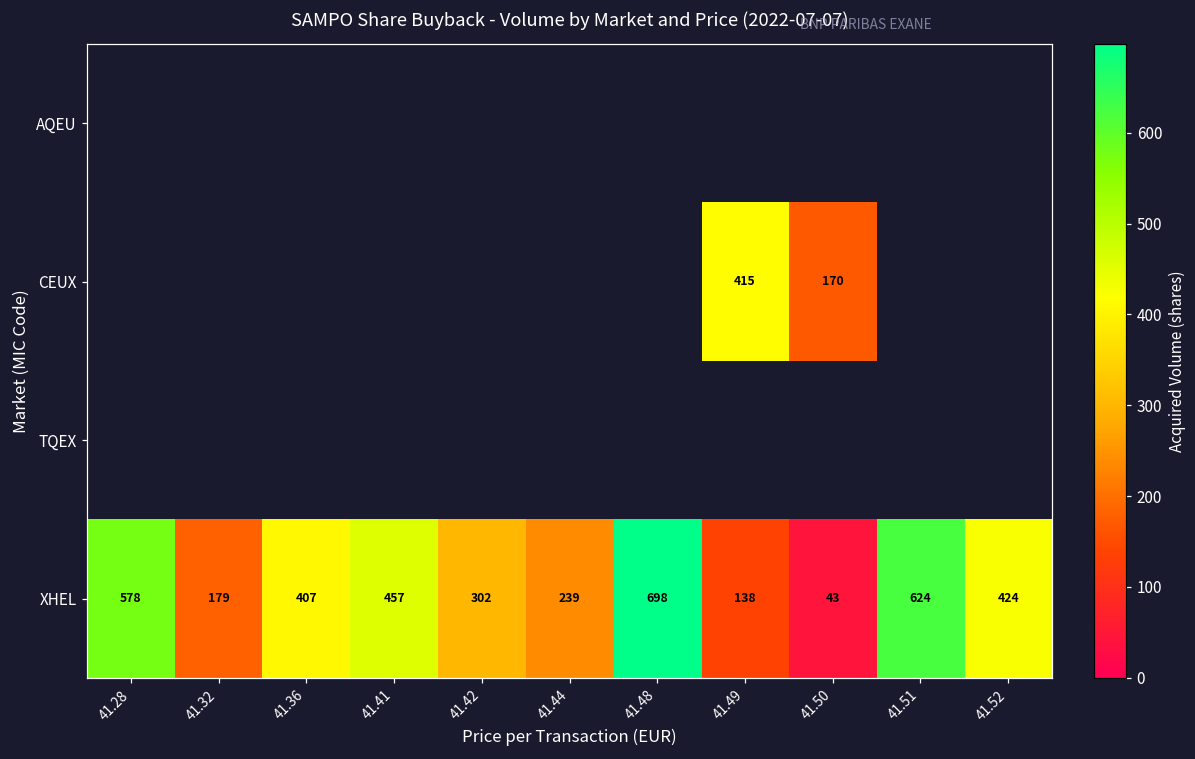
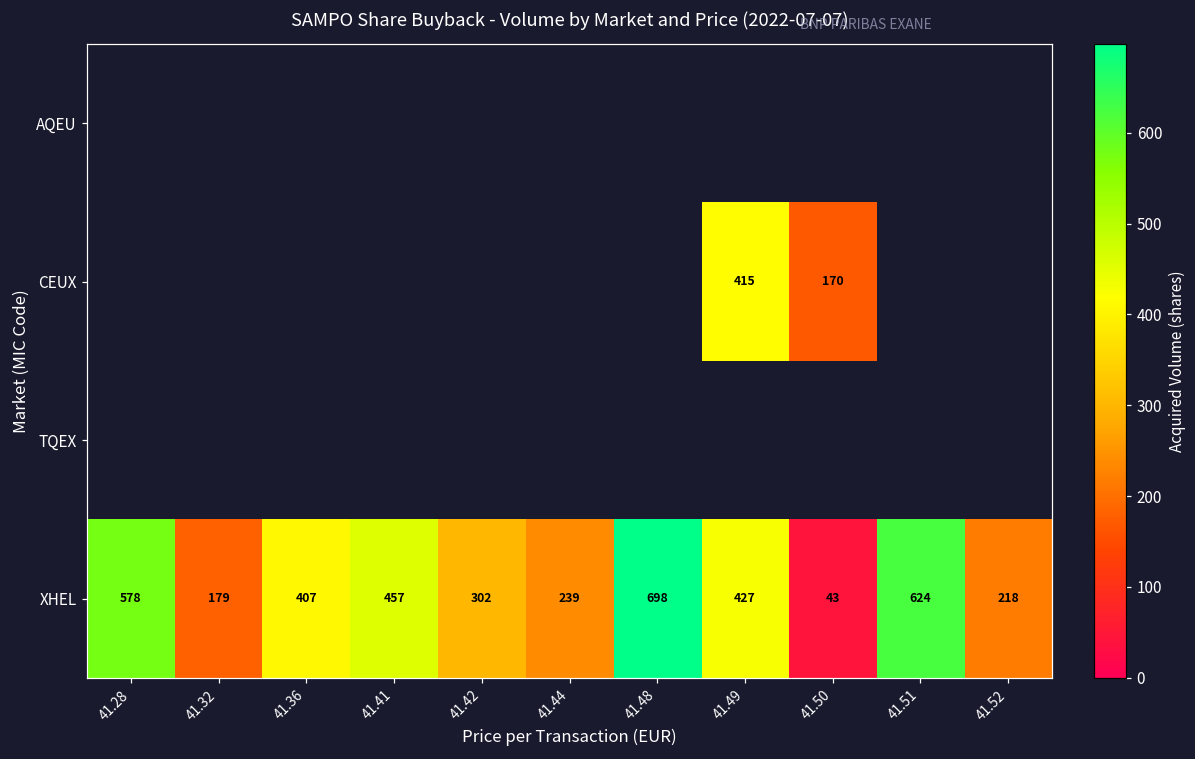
XHEL, 41.49: 138 -> 427
XHEL, 41.52: 424 -> 218
